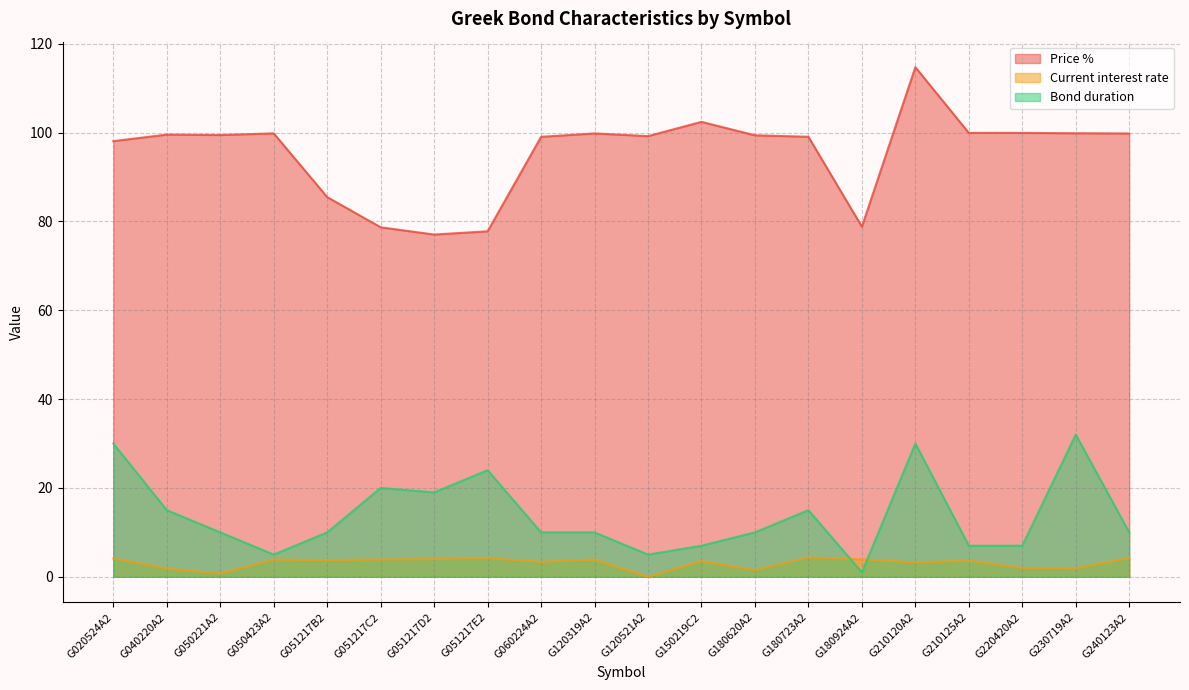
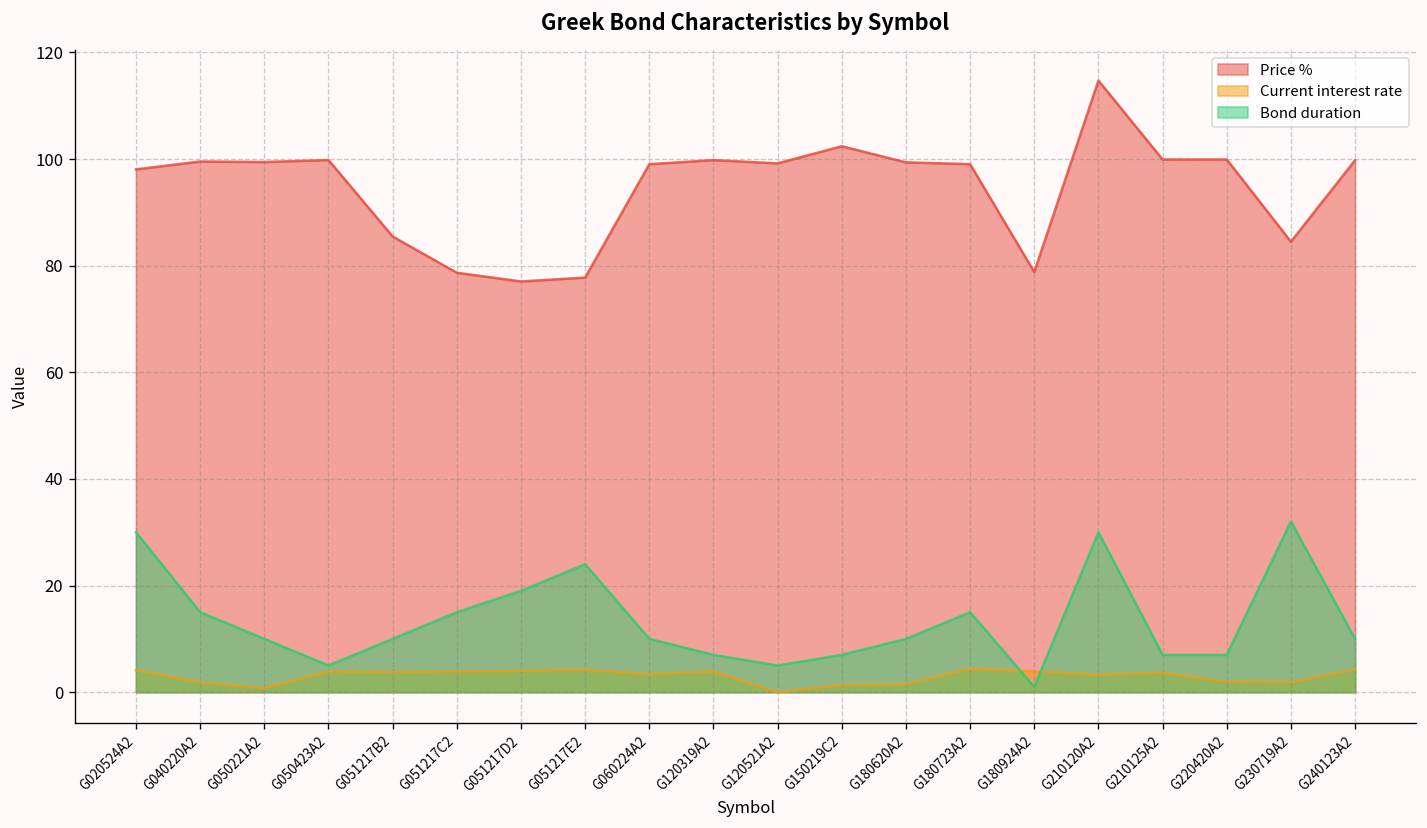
Bond duration, G051217C2: 20 -> 15
Bond duration, G120319A2: 10 -> 7
Current interest rate, G150219C2: 4 -> 1
Price %, G230719A2: 100 -> 84
